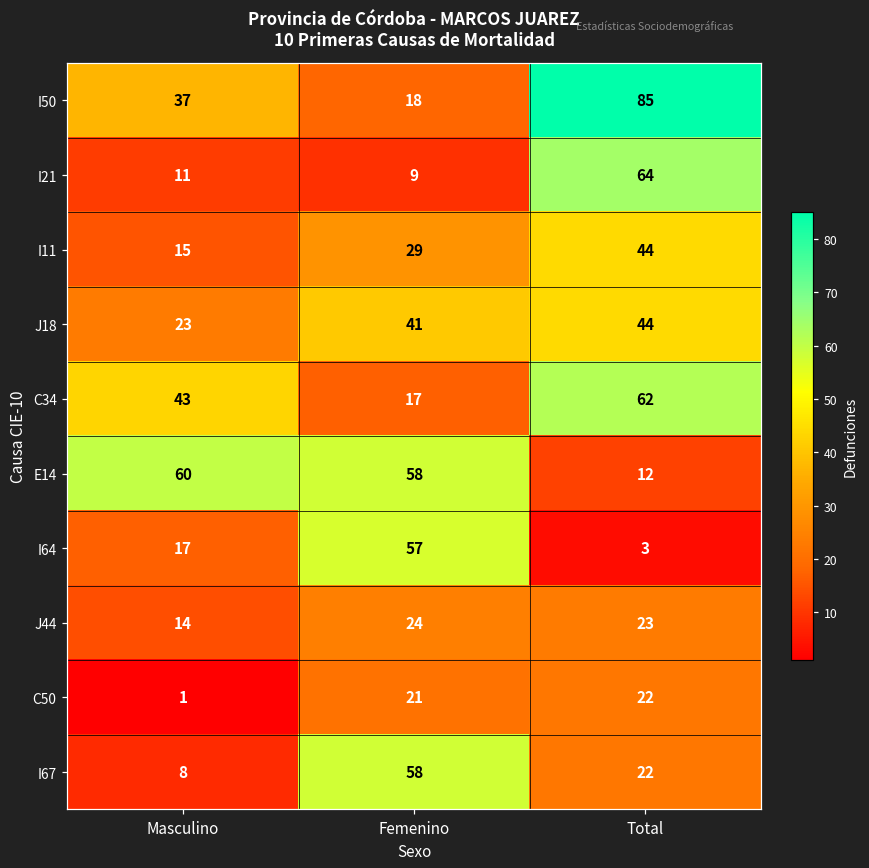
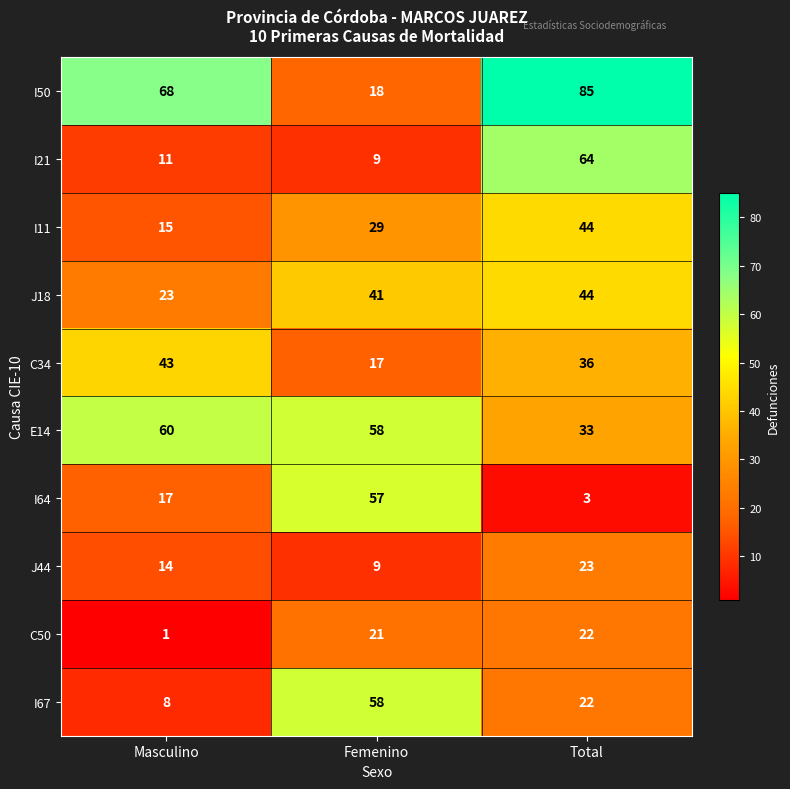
I50, Masculino: 37 -> 68
C34, Total: 62 -> 36
E14, Total: 12 -> 33
J44, Femenino: 24 -> 9
